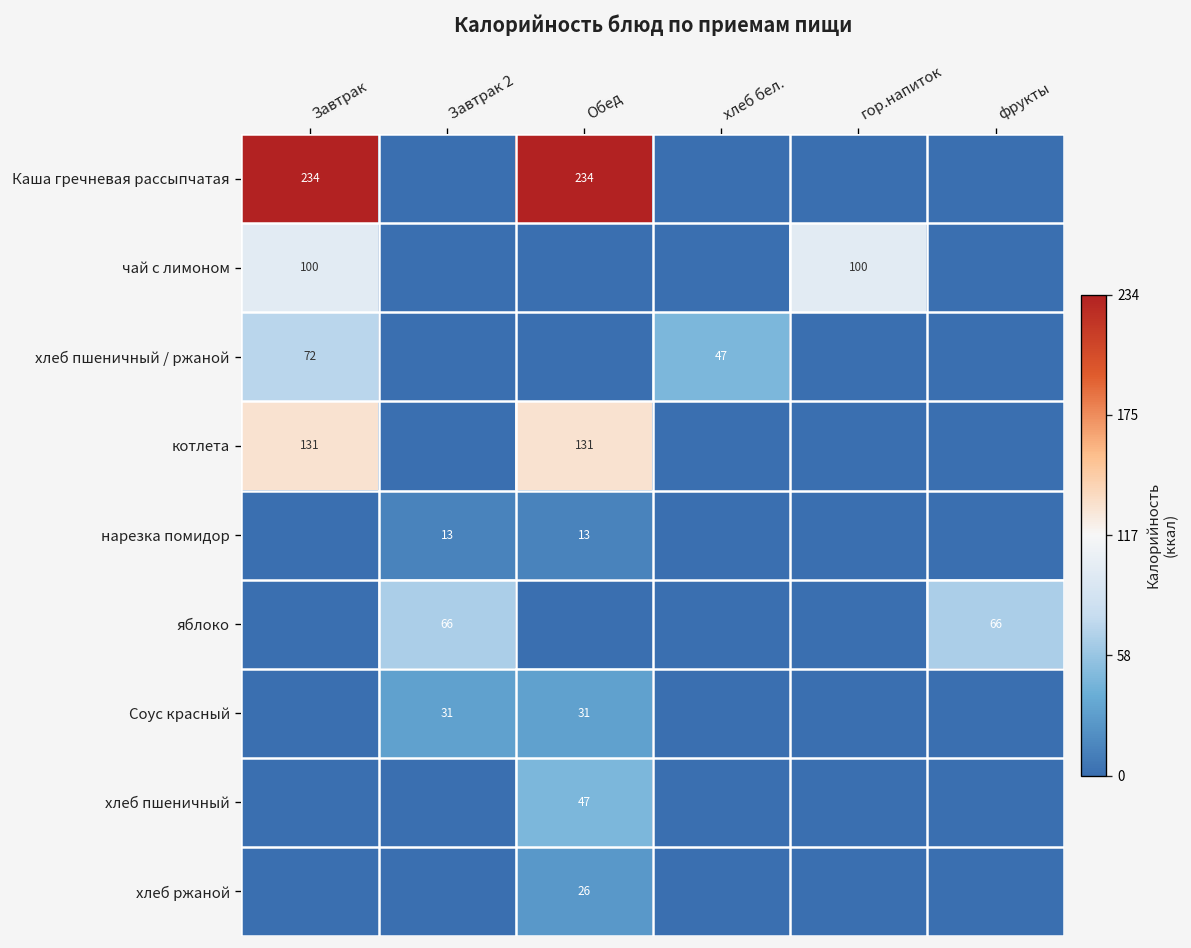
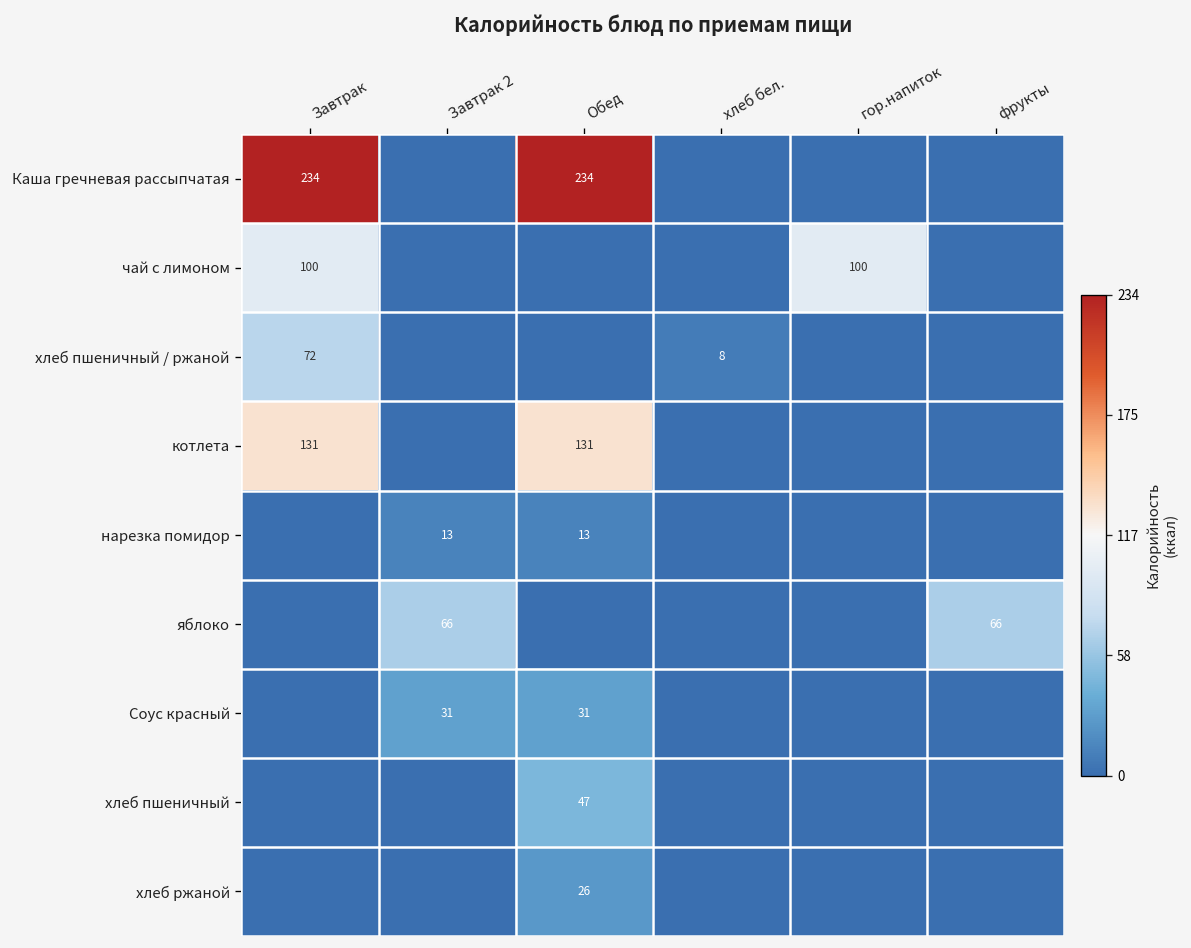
хлеб пшеничный / ржаной, хлеб бел.: 47 -> 8
